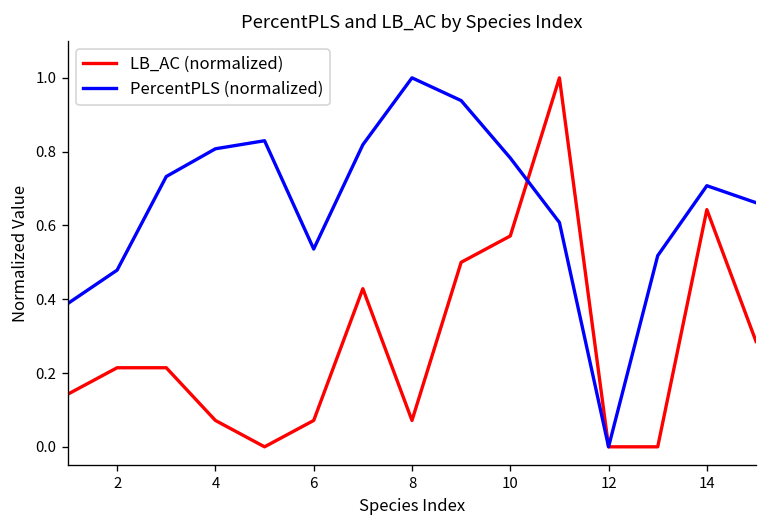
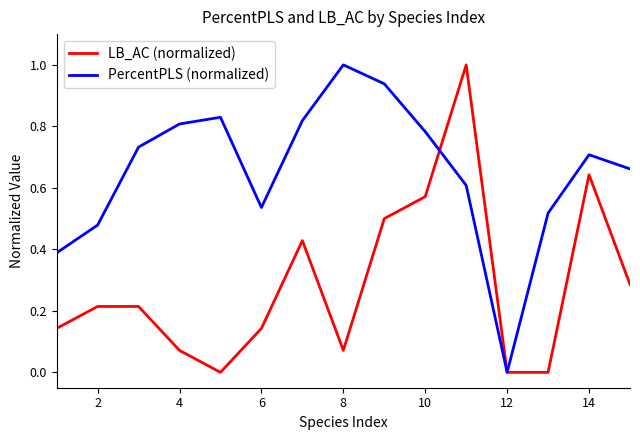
LB_AC (normalized), 6: 0.07 -> 0.14
